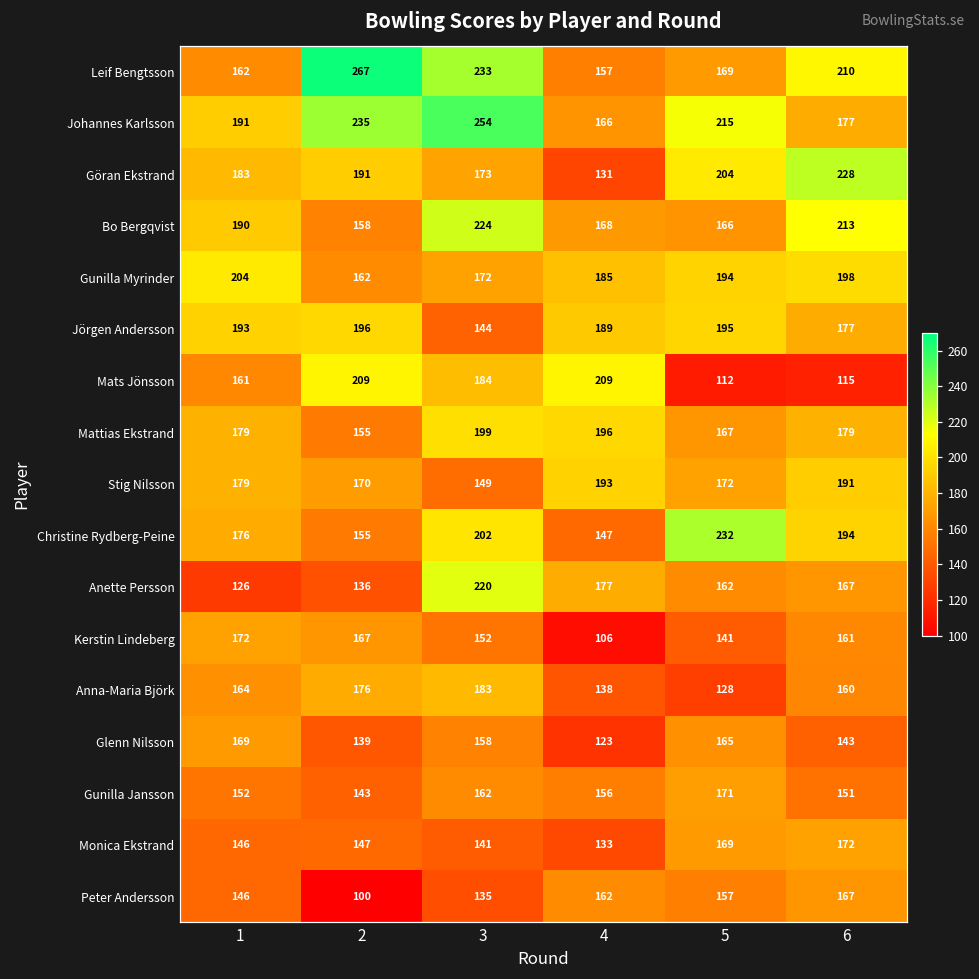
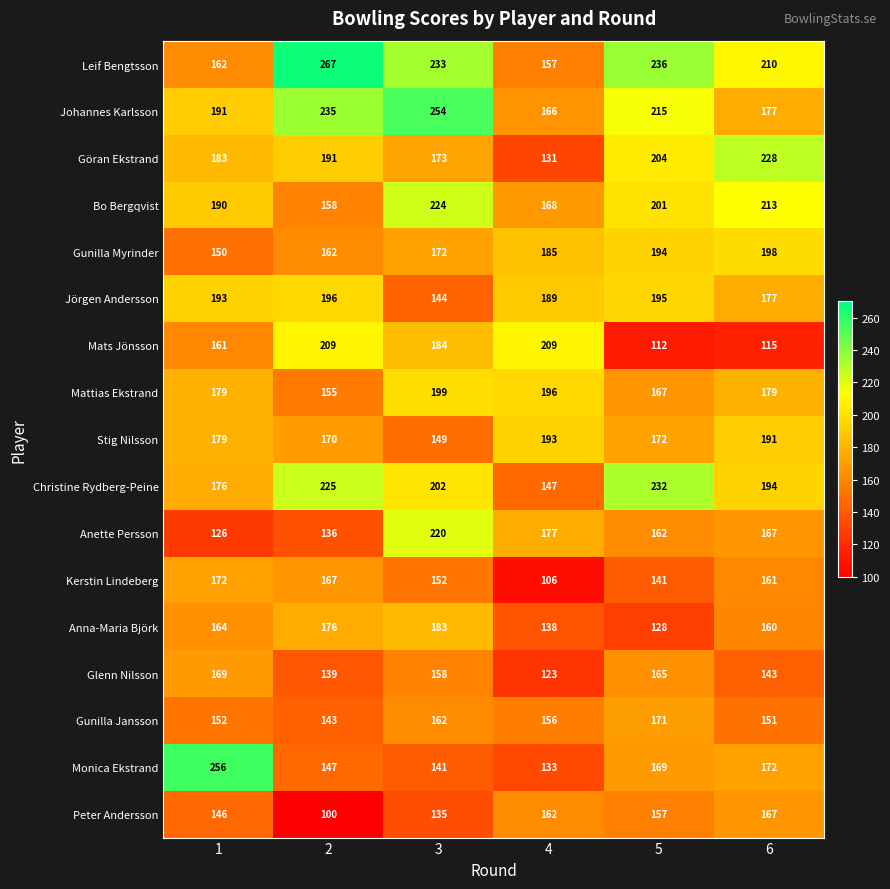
Leif Bengtsson, 5: 169 -> 236
Bo Bergqvist, 5: 166 -> 201
Gunilla Myrinder, 1: 204 -> 150
Christine Rydberg-Peine, 2: 155 -> 225
Monica Ekstrand, 1: 146 -> 256
